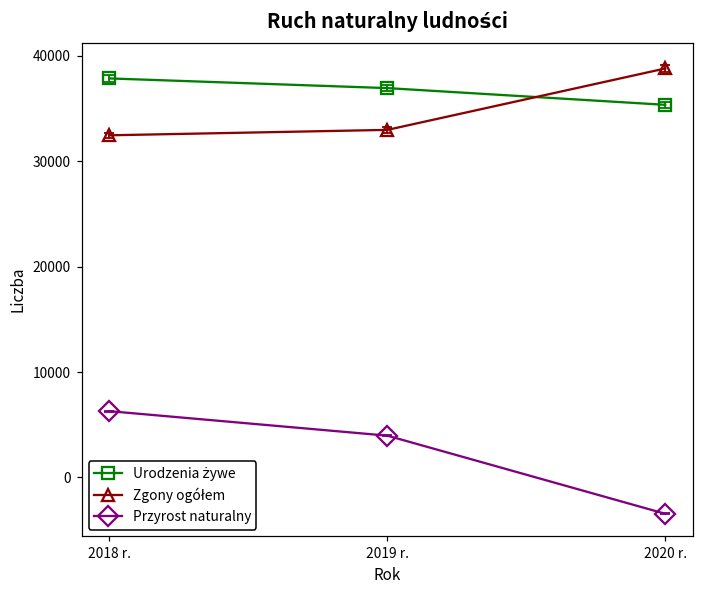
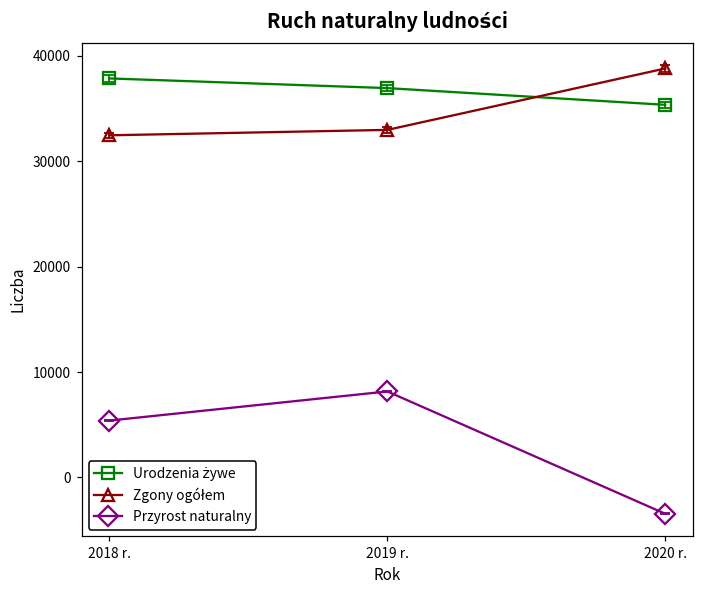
Przyrost naturalny, 2018 r.: 6000 -> 5000
Przyrost naturalny, 2019 r.: 4000 -> 8000
